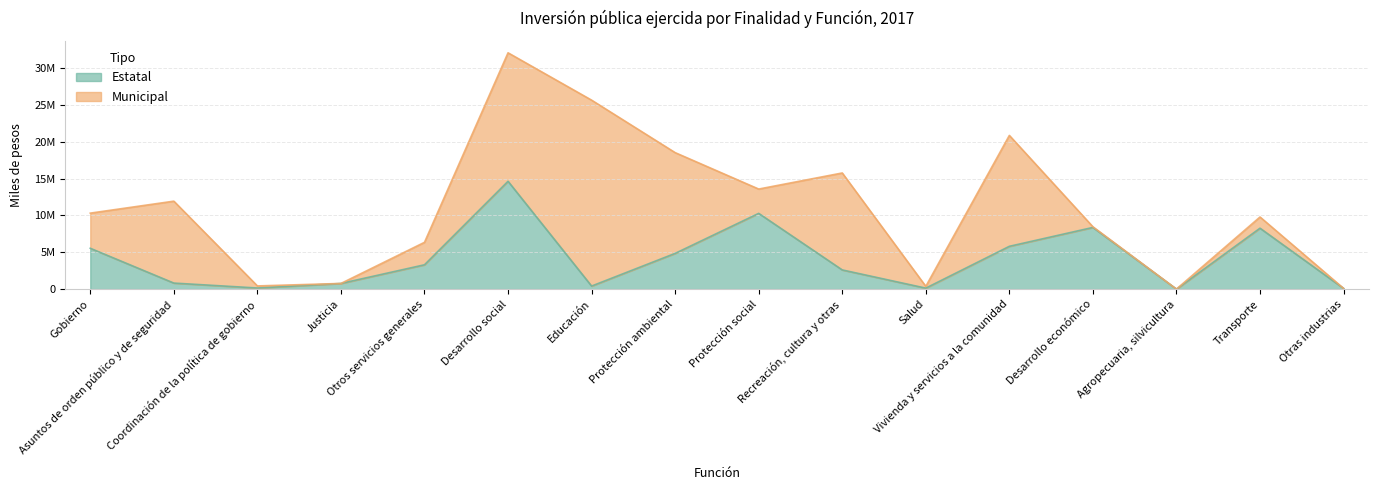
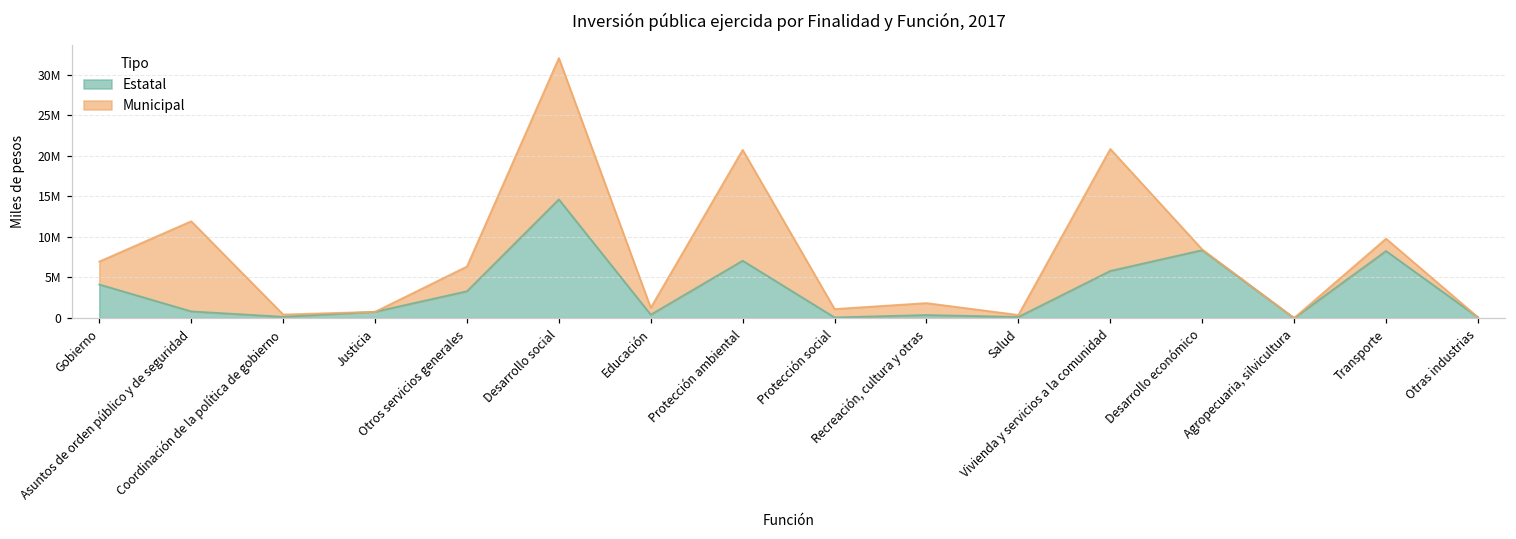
Estatal, Gobierno: 6000000 -> 4000000
Municipal, Gobierno: 5000000 -> 3000000
Municipal, Educación: 25000000 -> 1000000
Estatal, Protección ambiental: 5000000 -> 7000000
Estatal, Protección social: 10000000 -> 0
Municipal, Protección social: 3000000 -> 1000000
Estatal, Recreación, cultura y otras: 3000000 -> 0
Municipal, Recreación, cultura y otras: 13000000 -> 1000000
